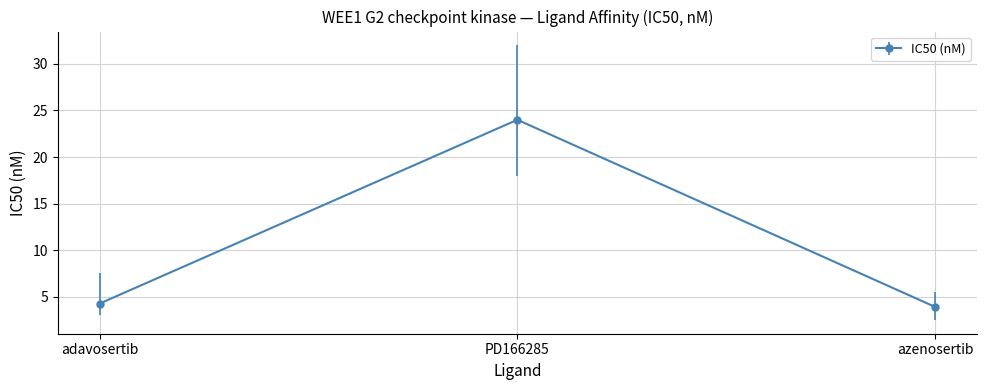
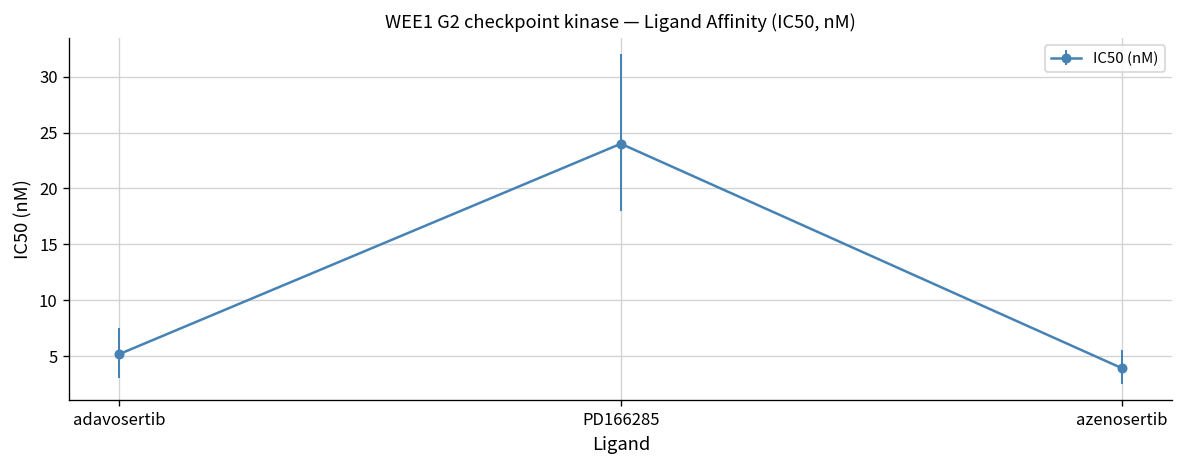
adavosertib: 4 -> 5
